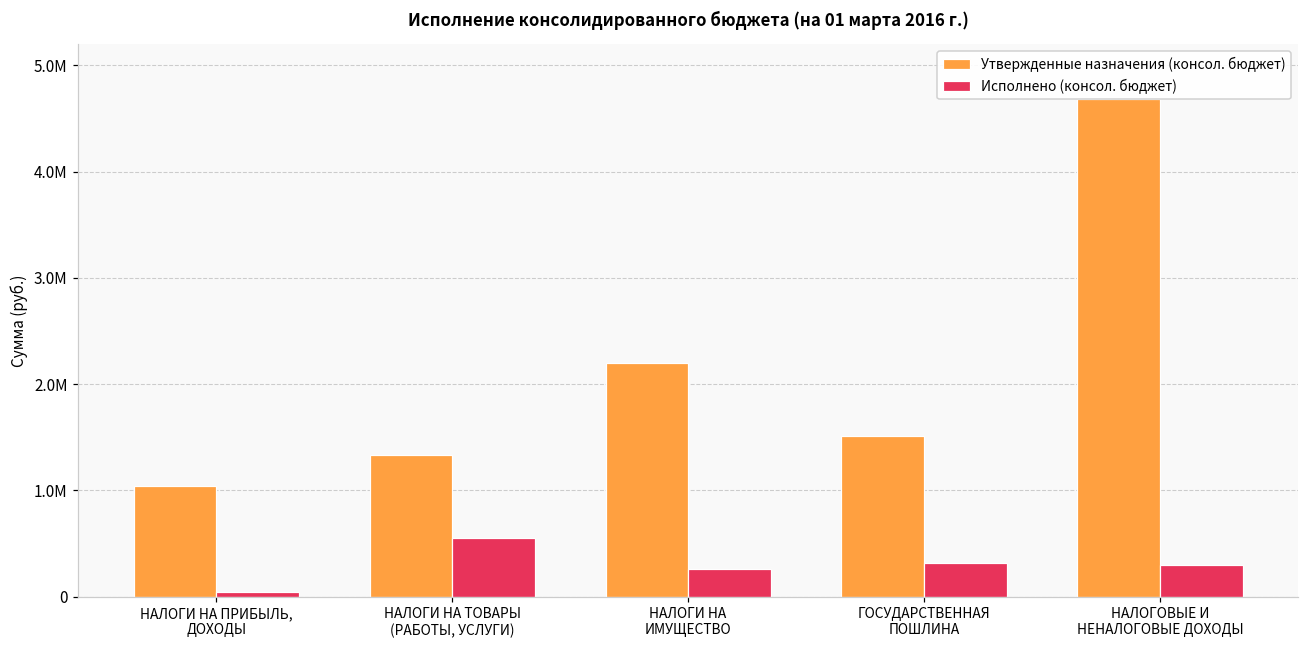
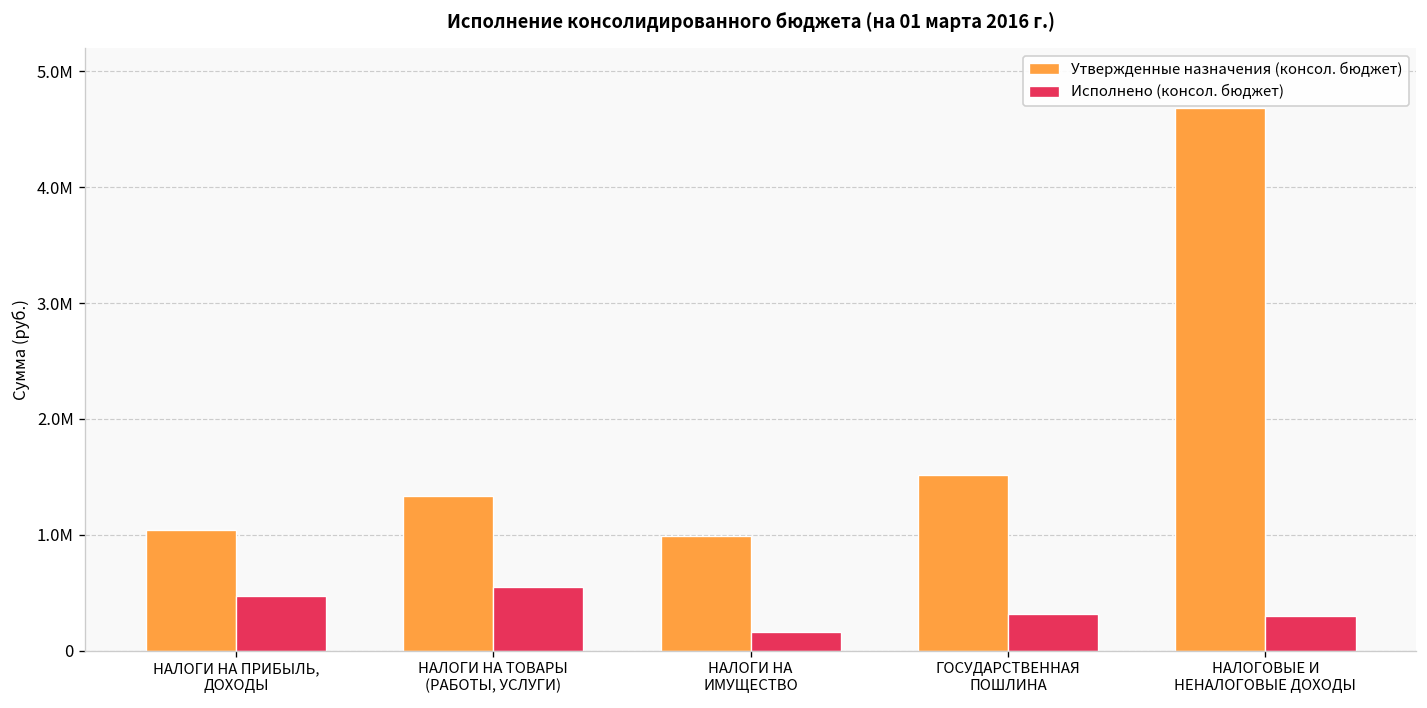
Исполнено (консол. бюджет), НАЛОГИ НА ПРИБЫЛЬ, ДОХОДЫ: 0 -> 500000
Утвержденные назначения (консол. бюджет), НАЛОГИ НА ИМУЩЕСТВО: 2200000 -> 1000000
Исполнено (консол. бюджет), НАЛОГИ НА ИМУЩЕСТВО: 300000 -> 200000
